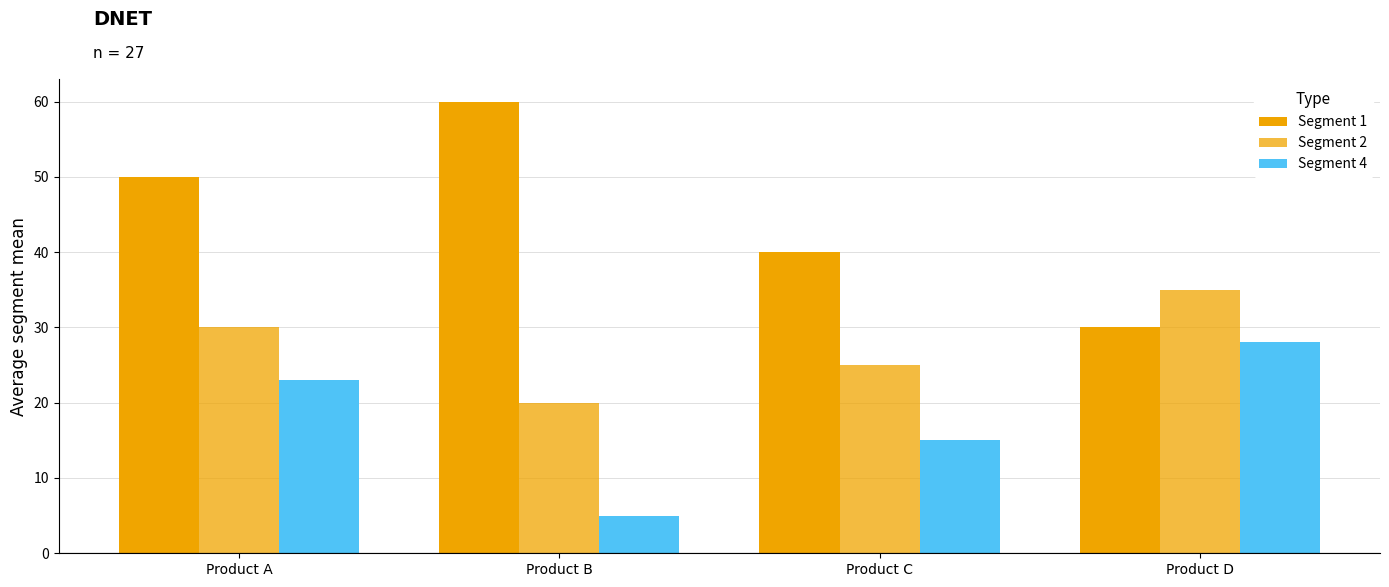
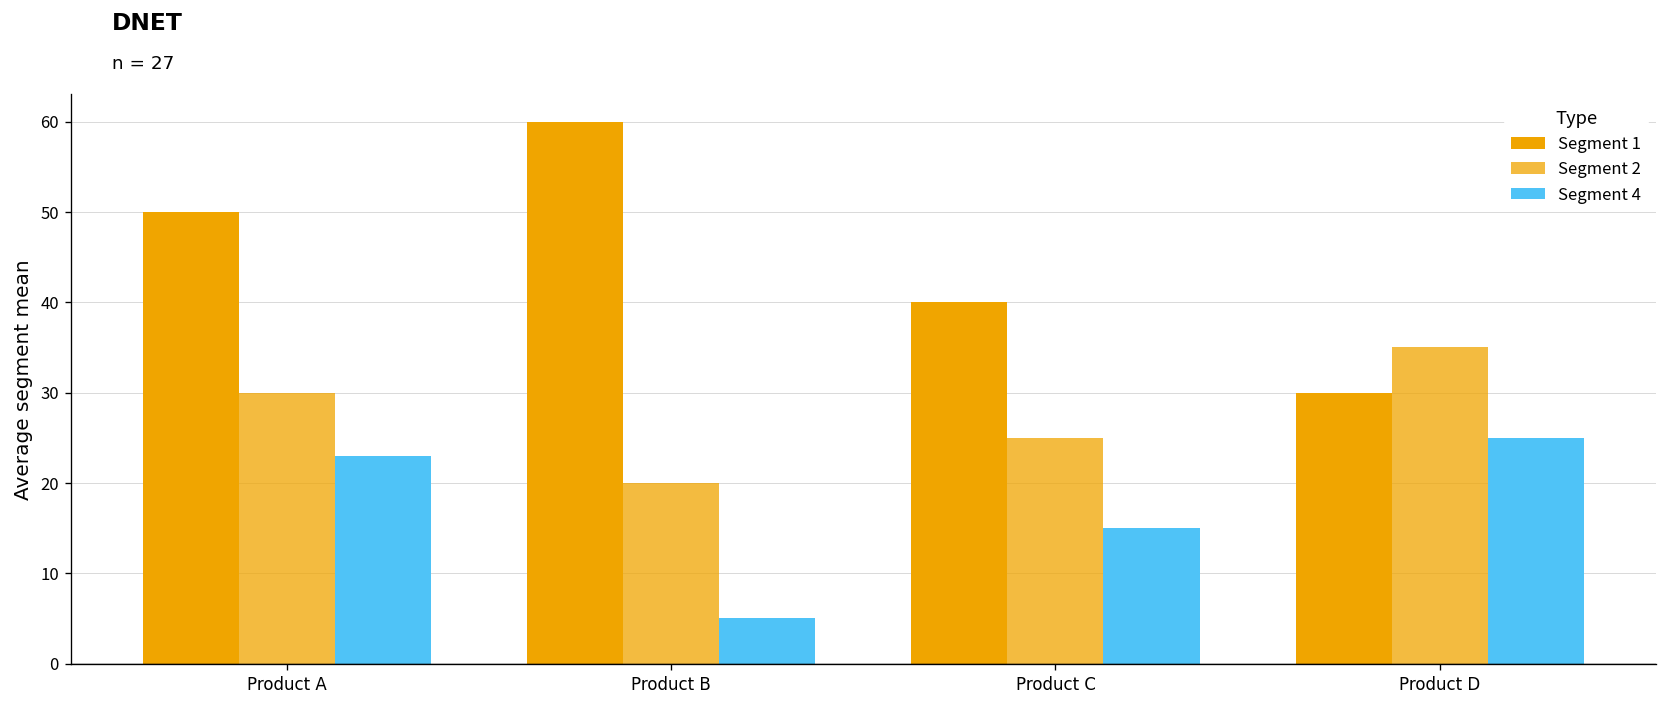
Segment 4, Product D: 28 -> 25
